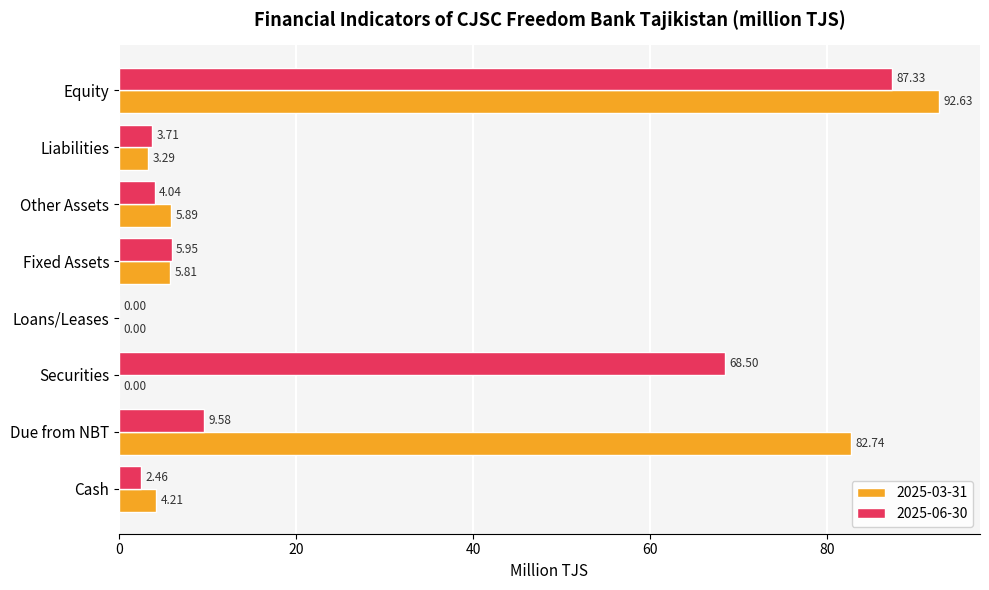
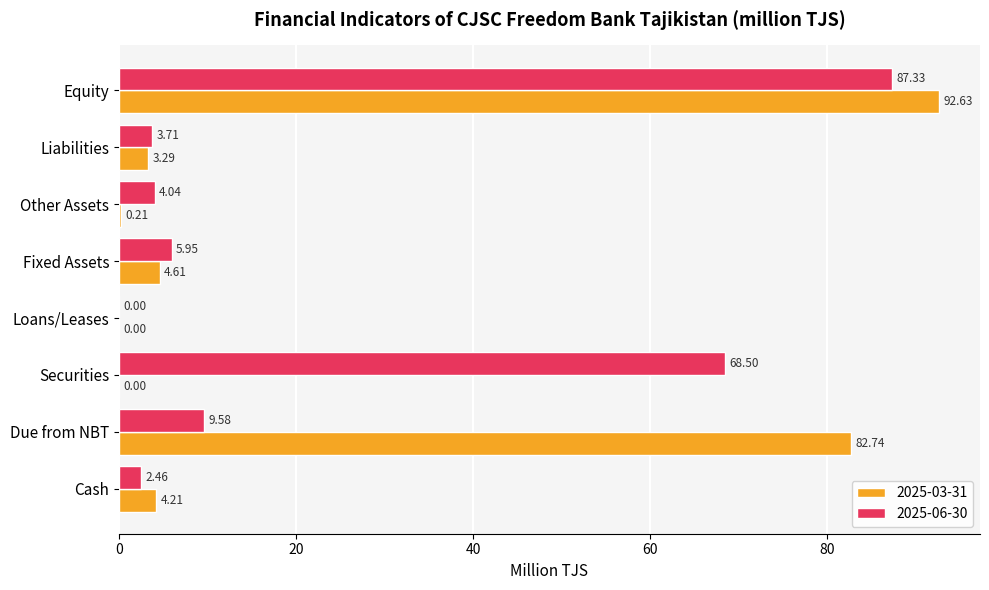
2025-03-31, Other Assets: 5.89 -> 0.21
2025-03-31, Fixed Assets: 5.81 -> 4.61
